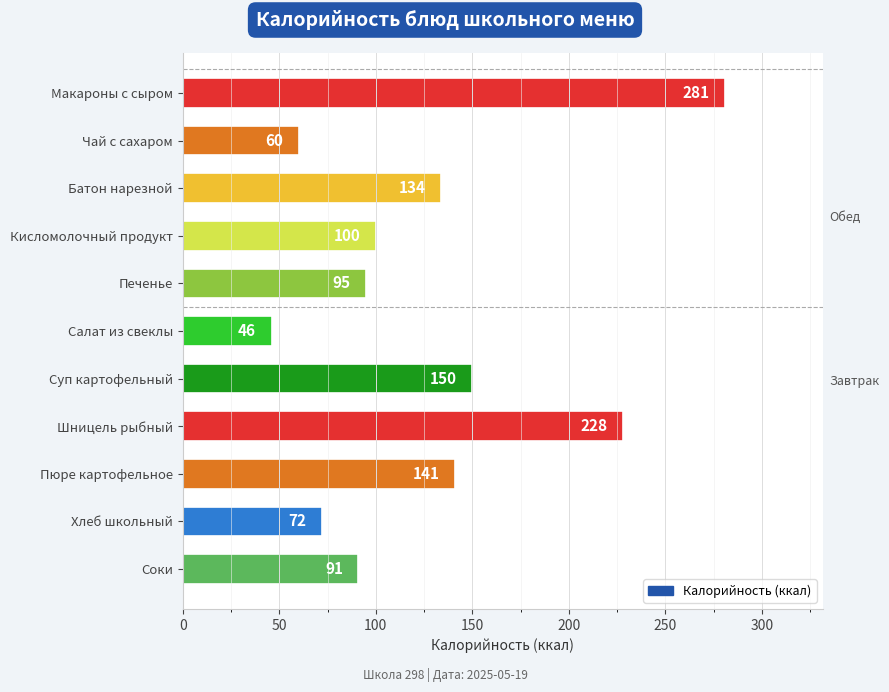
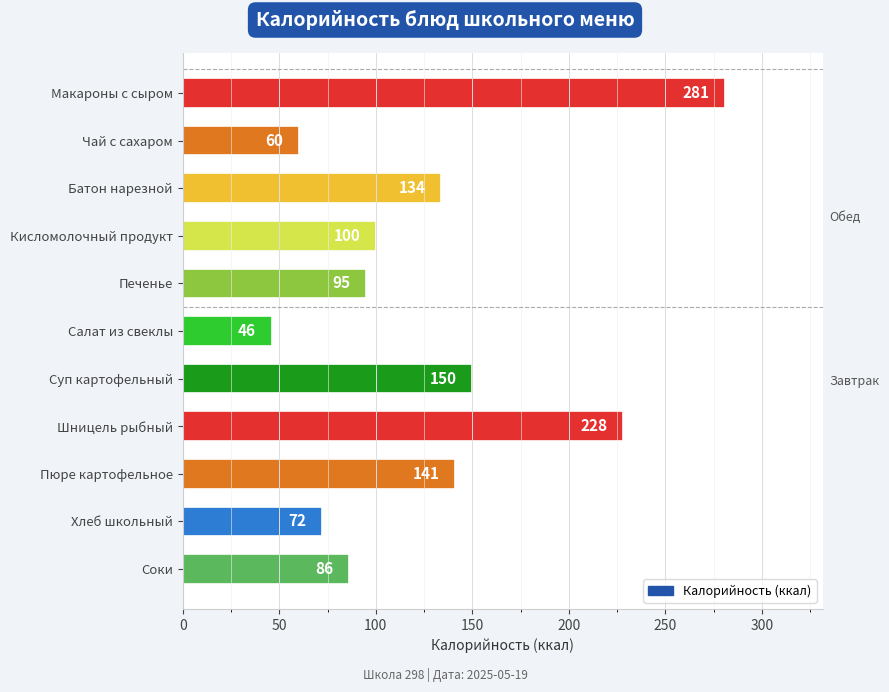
Соки: 91 -> 86
